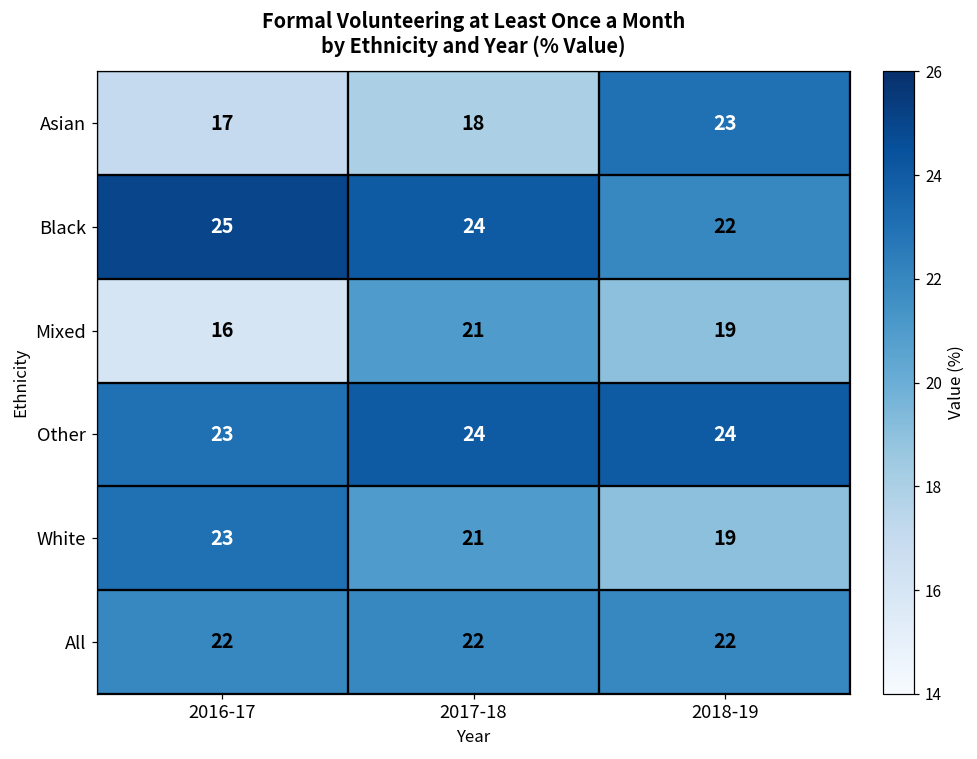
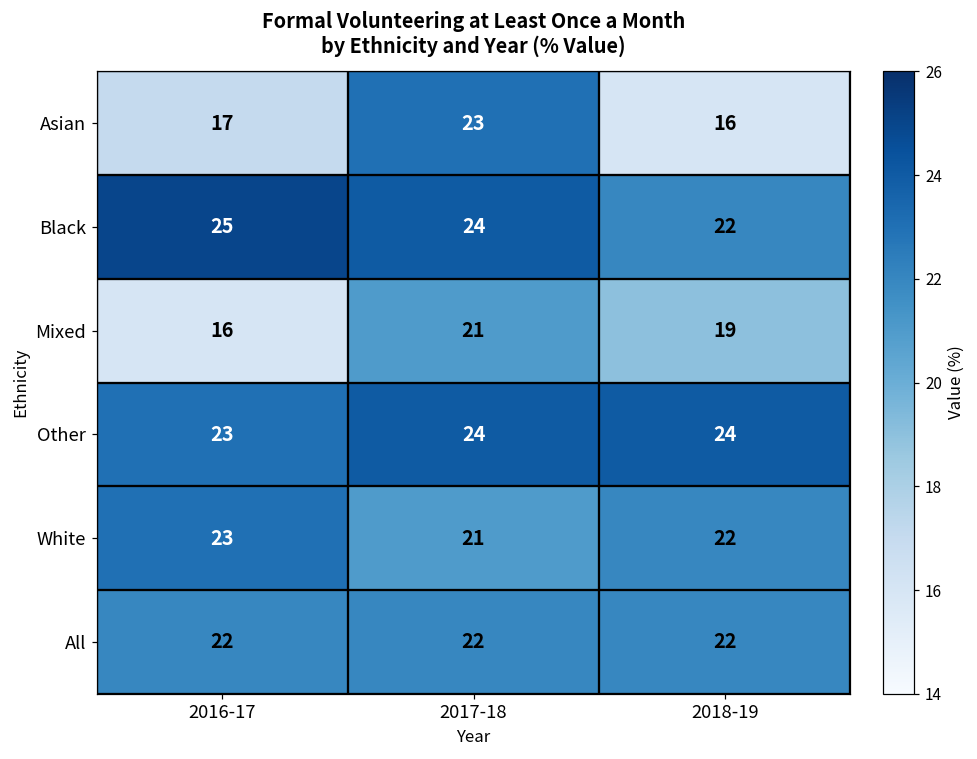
Asian, 2017-18: 18 -> 23
Asian, 2018-19: 23 -> 16
White, 2018-19: 19 -> 22
